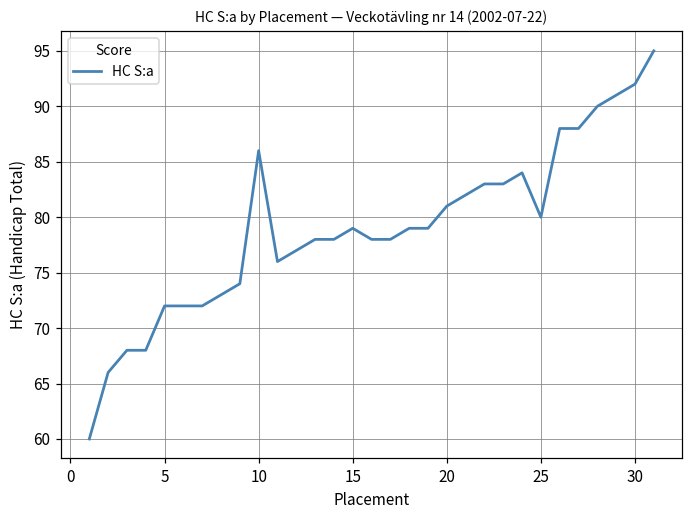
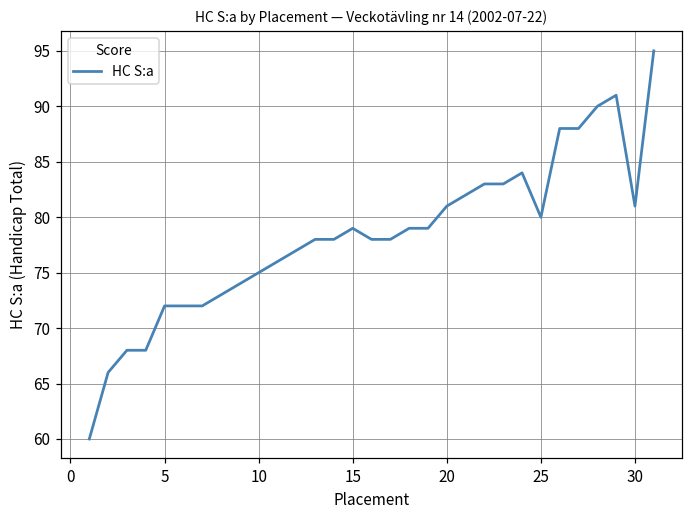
10: 86 -> 75
30: 92 -> 81
